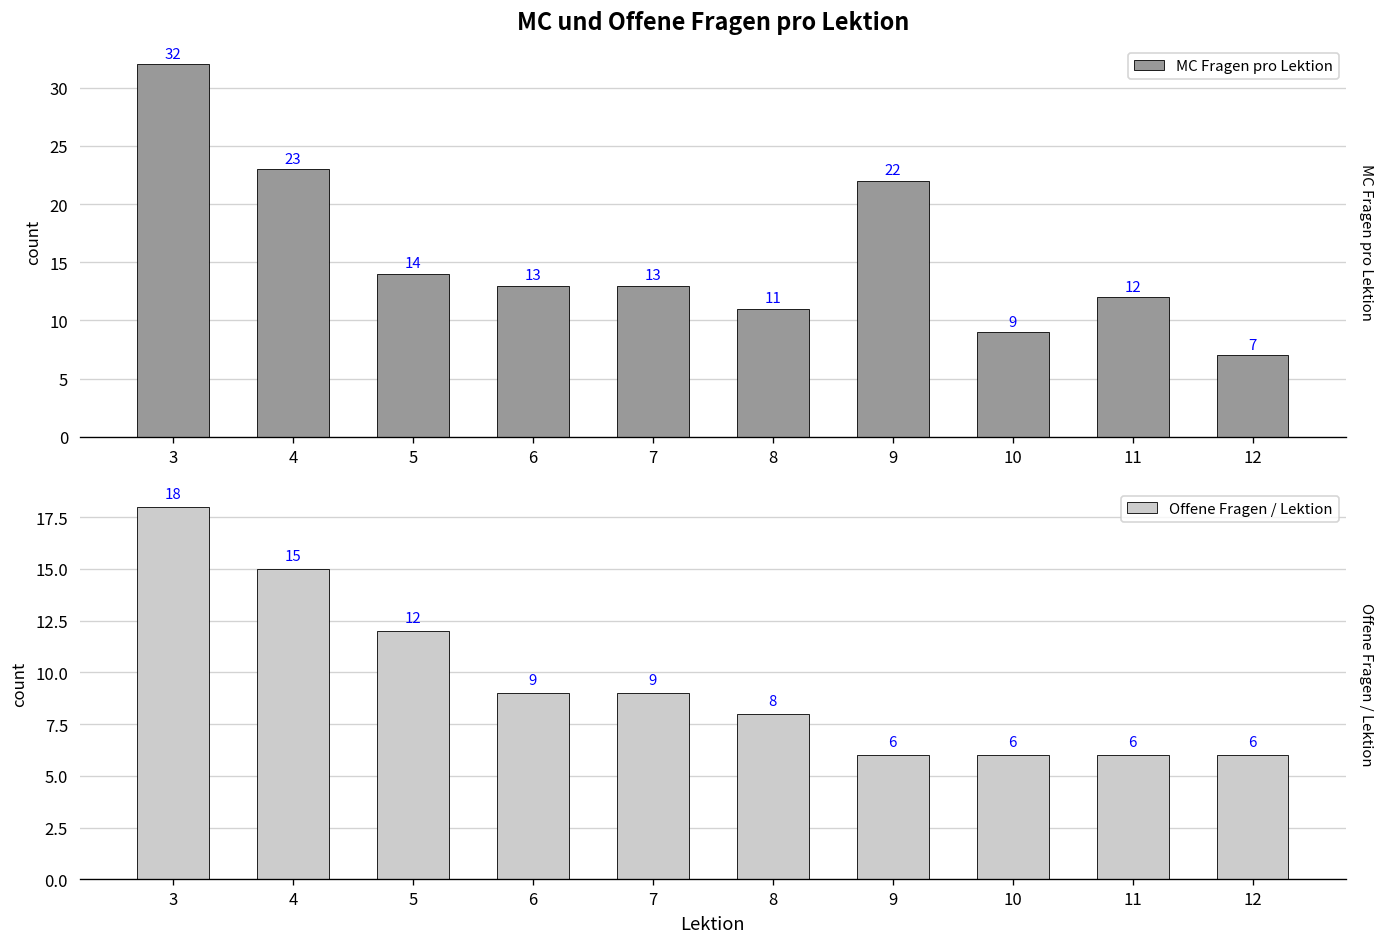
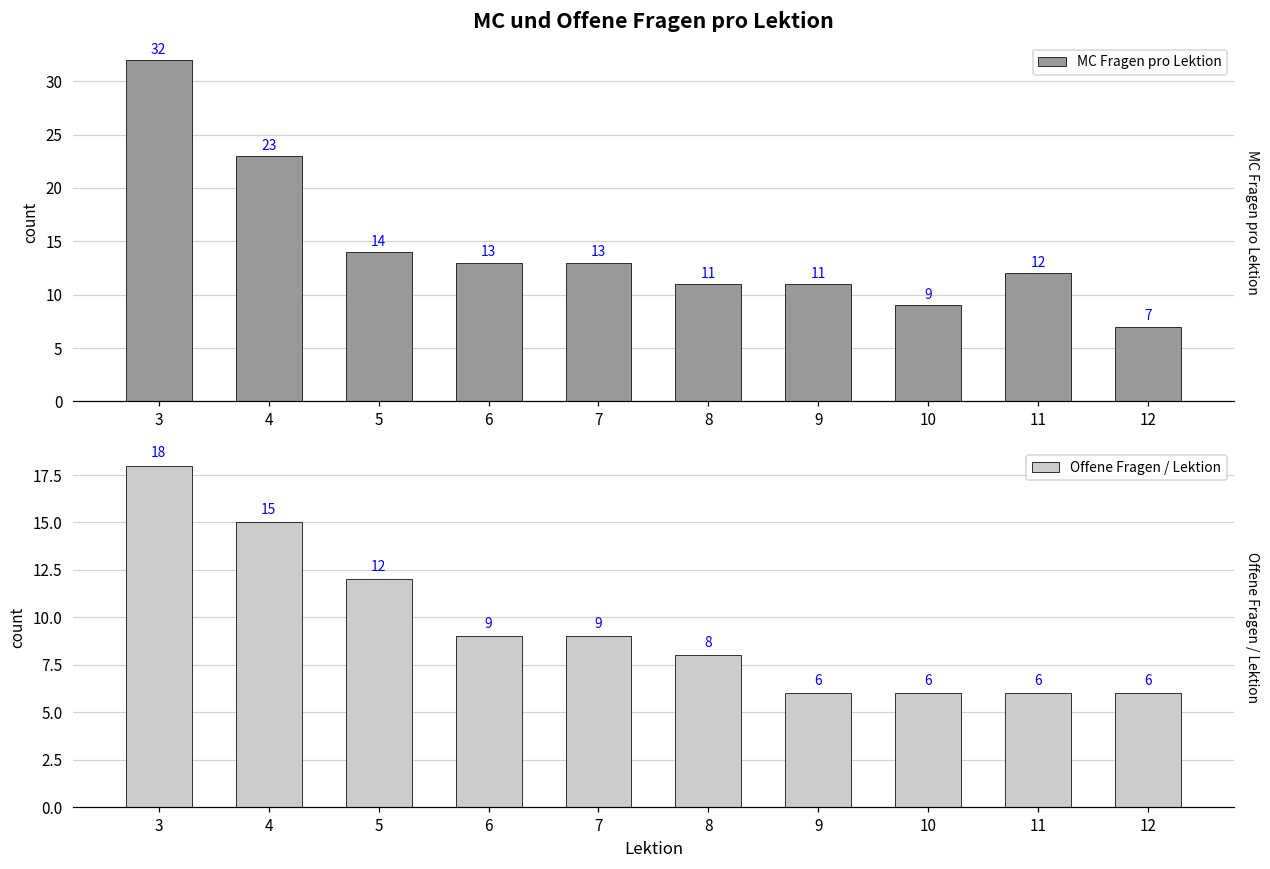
MC und Offene Fragen pro Lektion, 9: 22 -> 11
